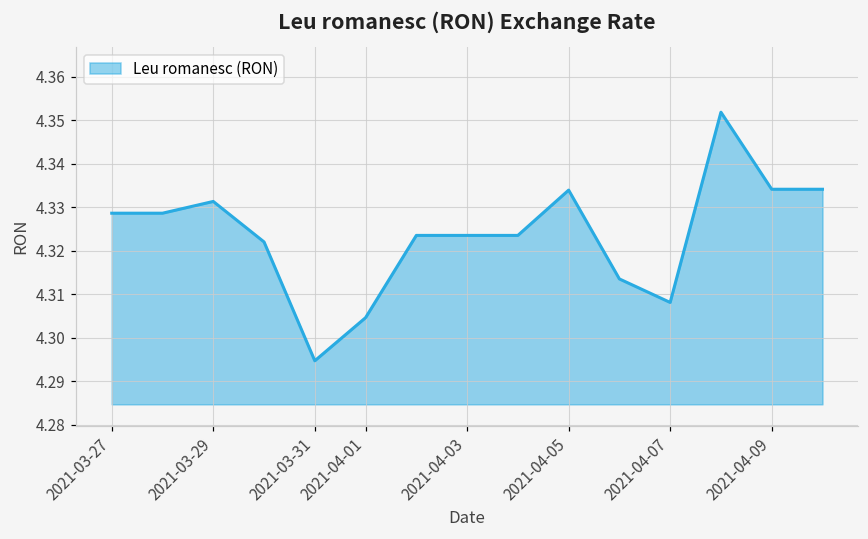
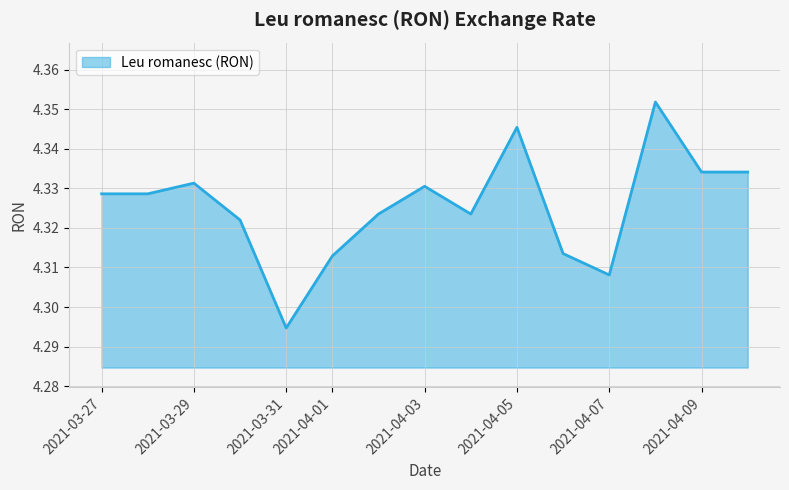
2021-04-01: 4.305 -> 4.313
2021-04-03: 4.324 -> 4.331
2021-04-05: 4.334 -> 4.345
